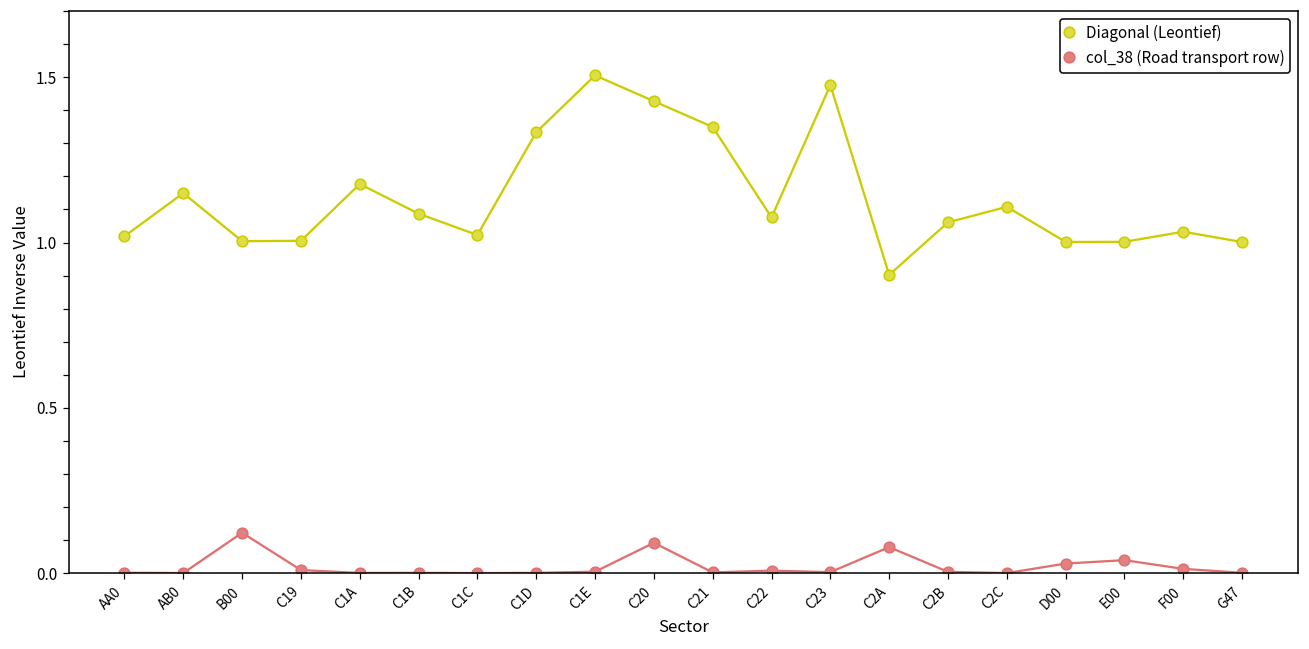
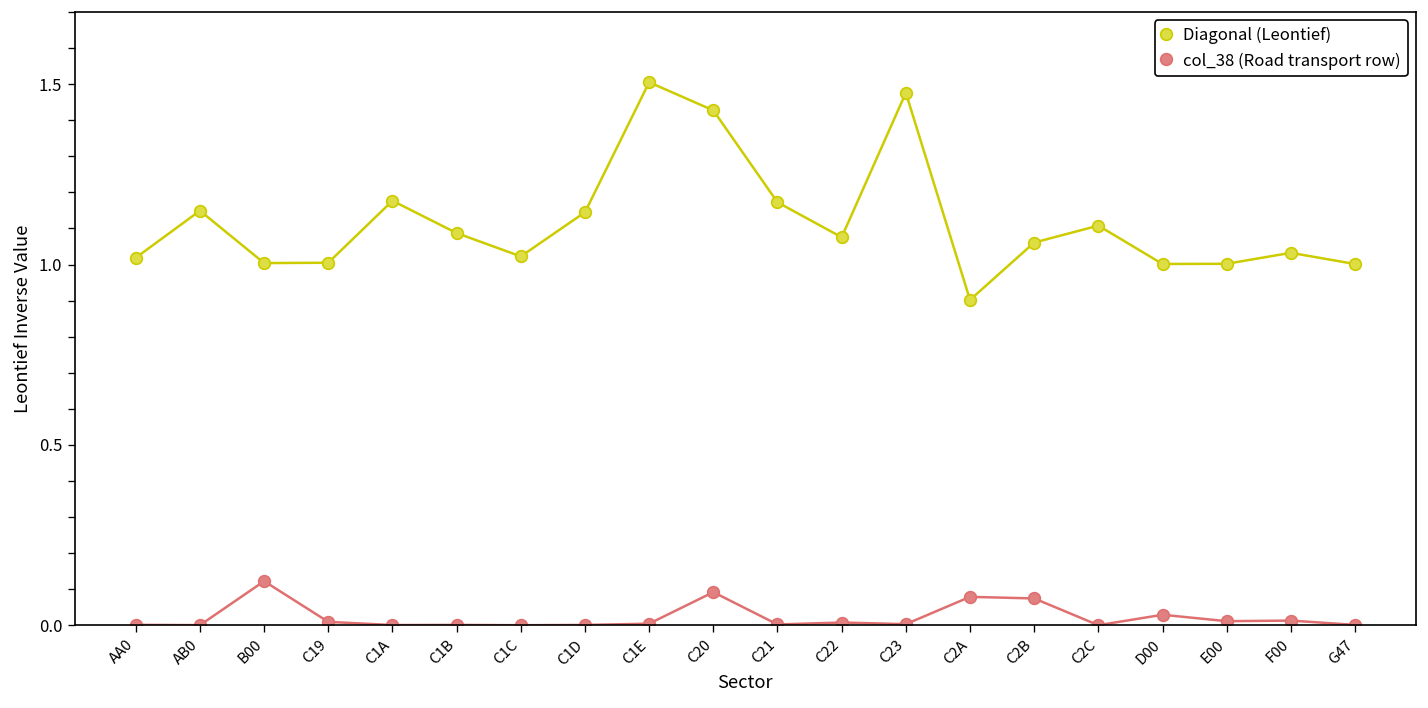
Diagonal (Leontief), C1D: 1.33 -> 1.15
Diagonal (Leontief), C21: 1.35 -> 1.17
col_38 (Road transport row), C2B: 0.00 -> 0.07
col_38 (Road transport row), E00: 0.04 -> 0.01
